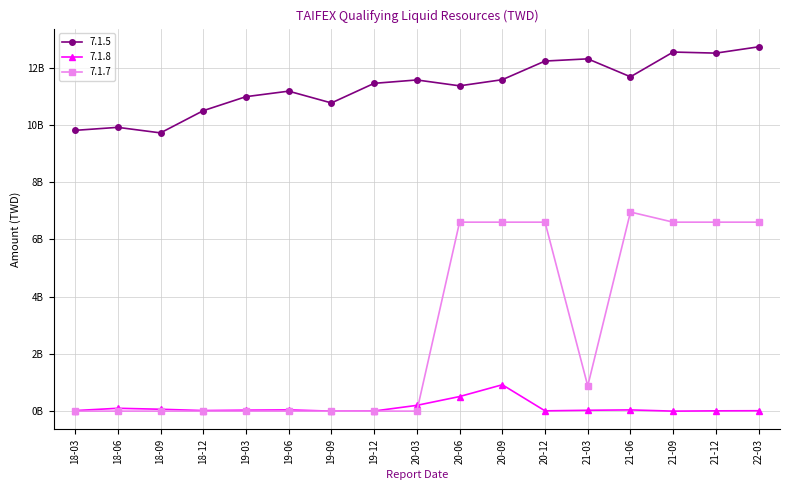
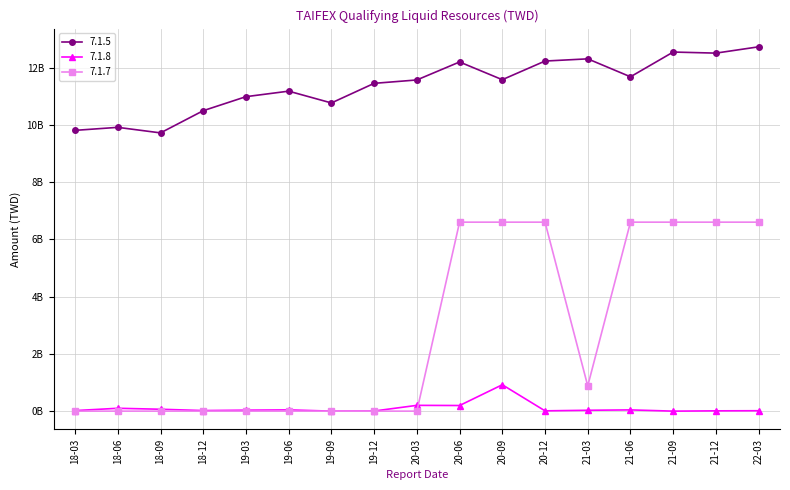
7.1.5, 20-06: 11400000000 -> 12200000000
7.1.8, 20-06: 500000000 -> 200000000
7.1.7, 21-06: 7000000000 -> 6600000000
